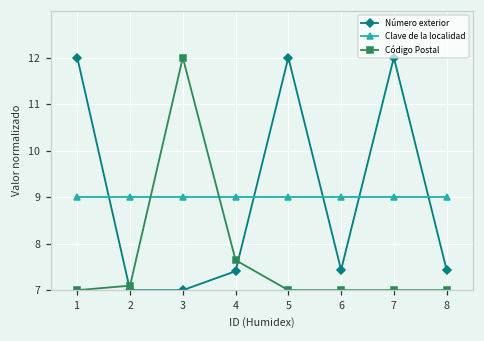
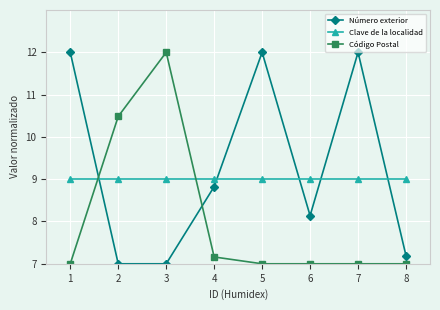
Código Postal, 2: 7.1 -> 10.5
Número exterior, 4: 7.4 -> 8.8
Código Postal, 4: 7.6 -> 7.2
Número exterior, 6: 7.4 -> 8.1
Número exterior, 8: 7.4 -> 7.2
